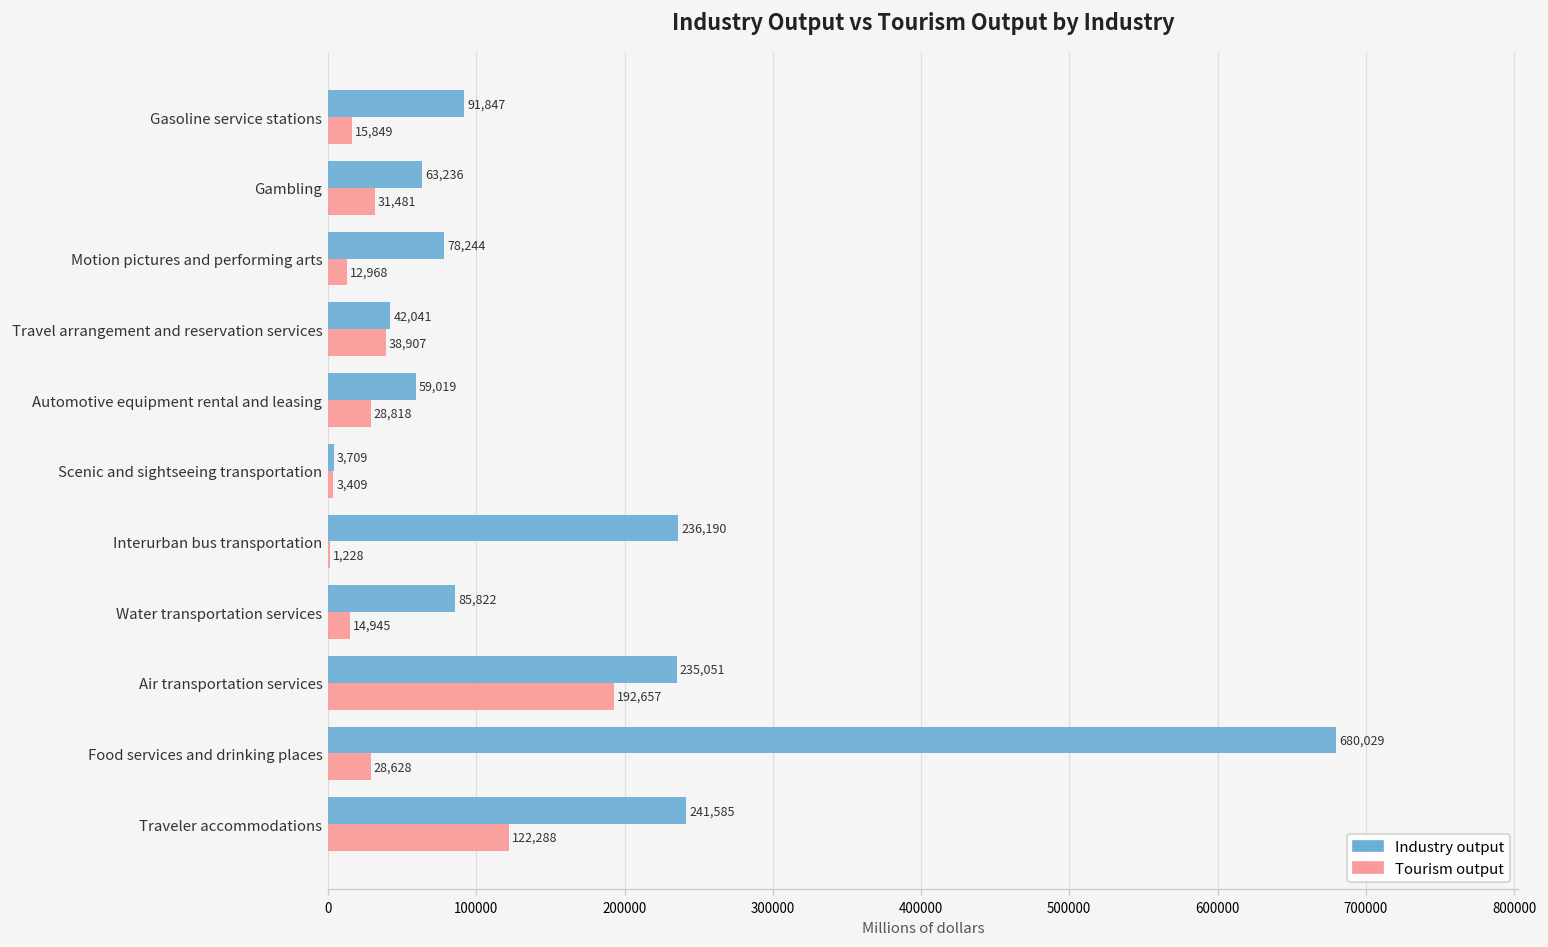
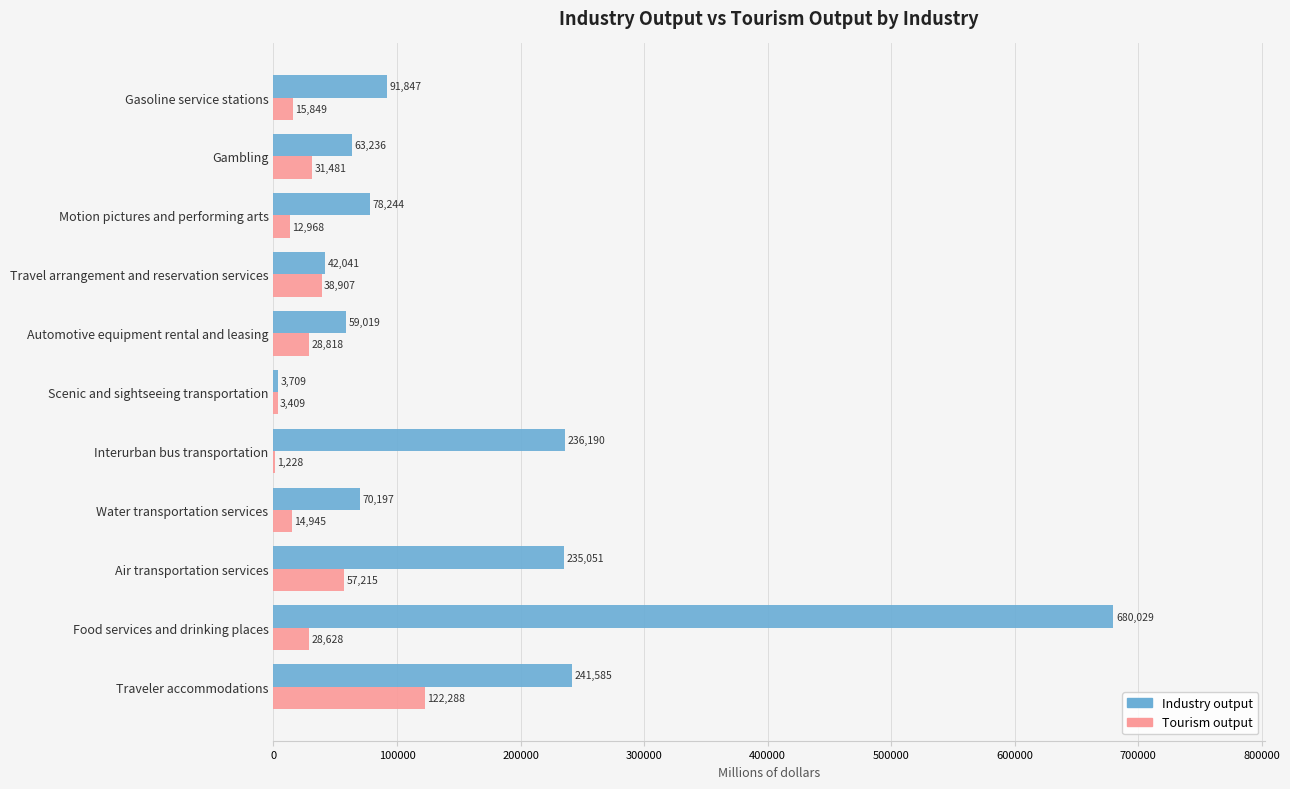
Industry output, Water transportation services: 85,822 -> 70,197
Tourism output, Air transportation services: 192,657 -> 57,215
